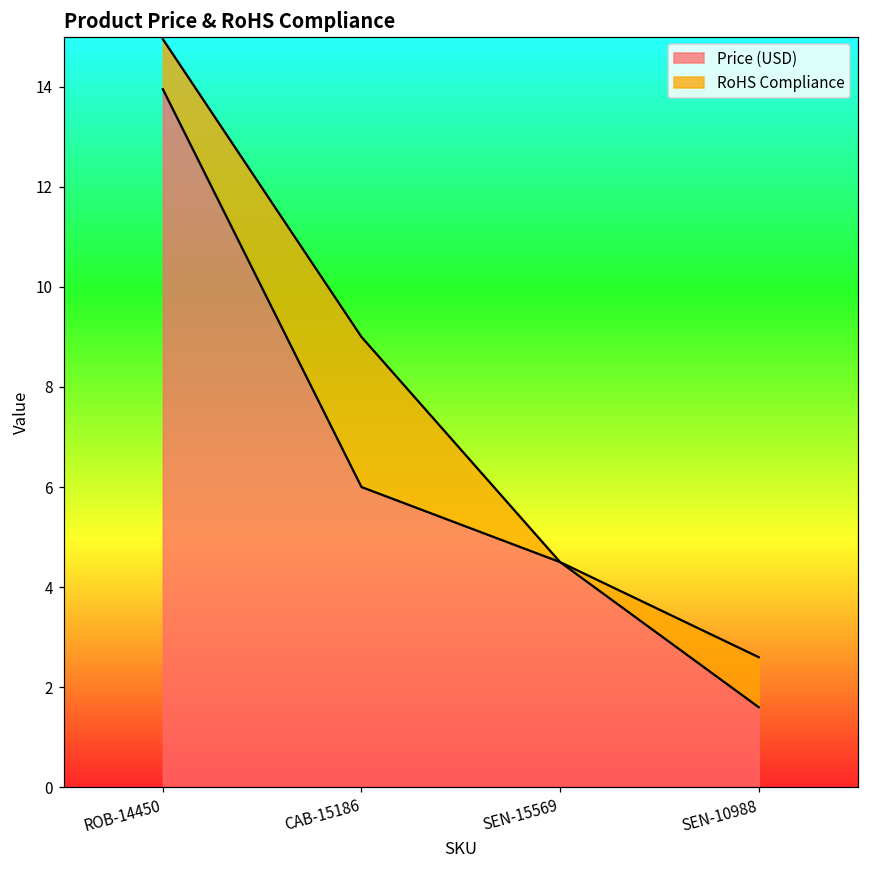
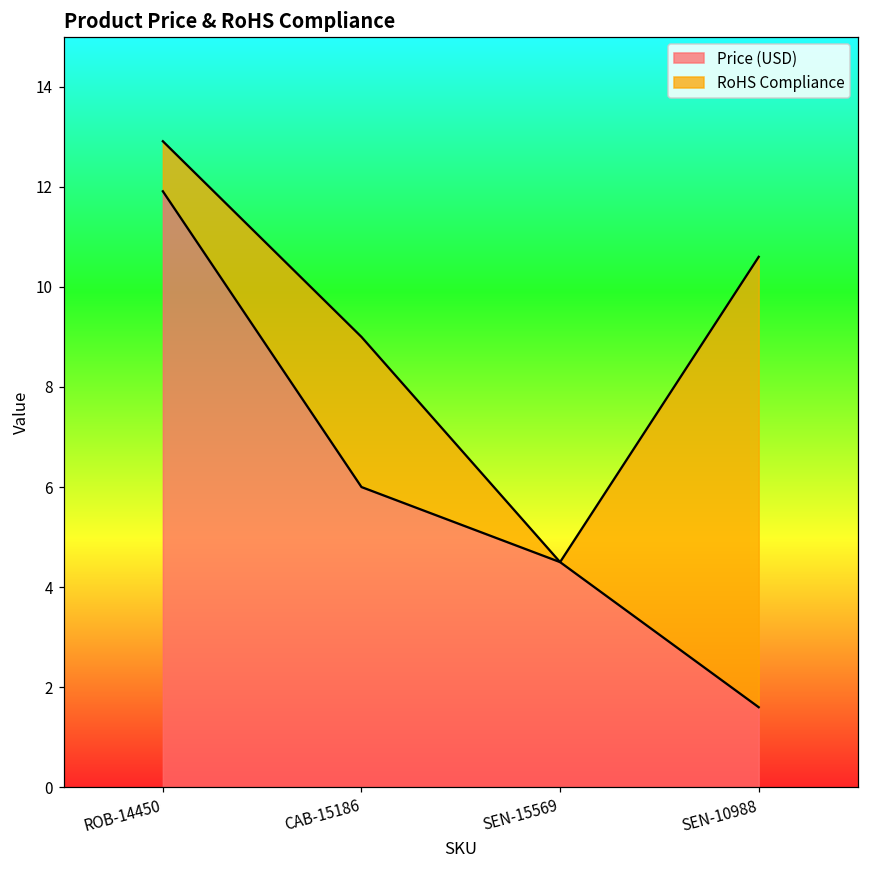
Price (USD), ROB-14450: 14.0 -> 11.9
RoHS Compliance, SEN-10988: 1 -> 9
